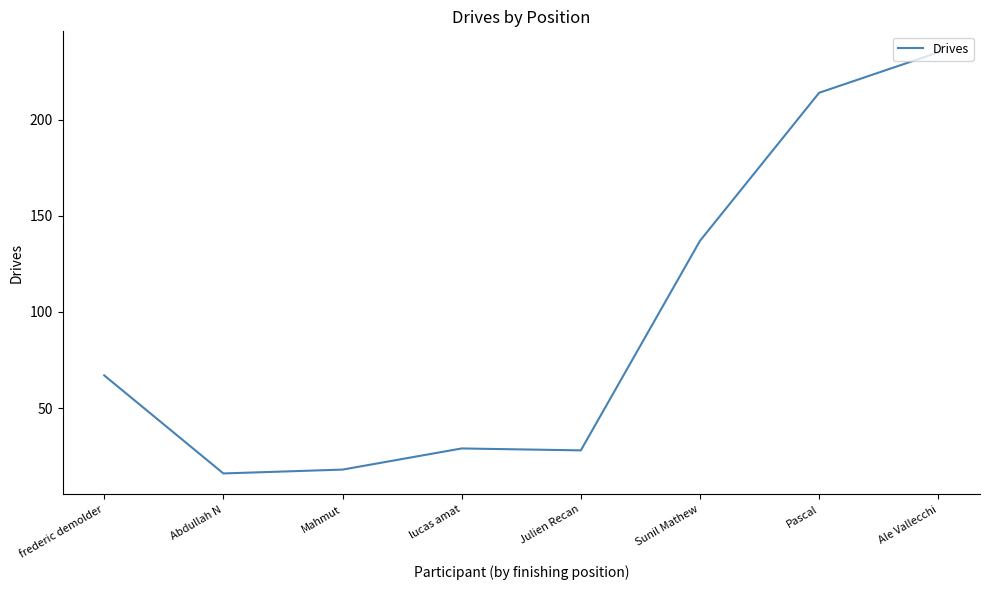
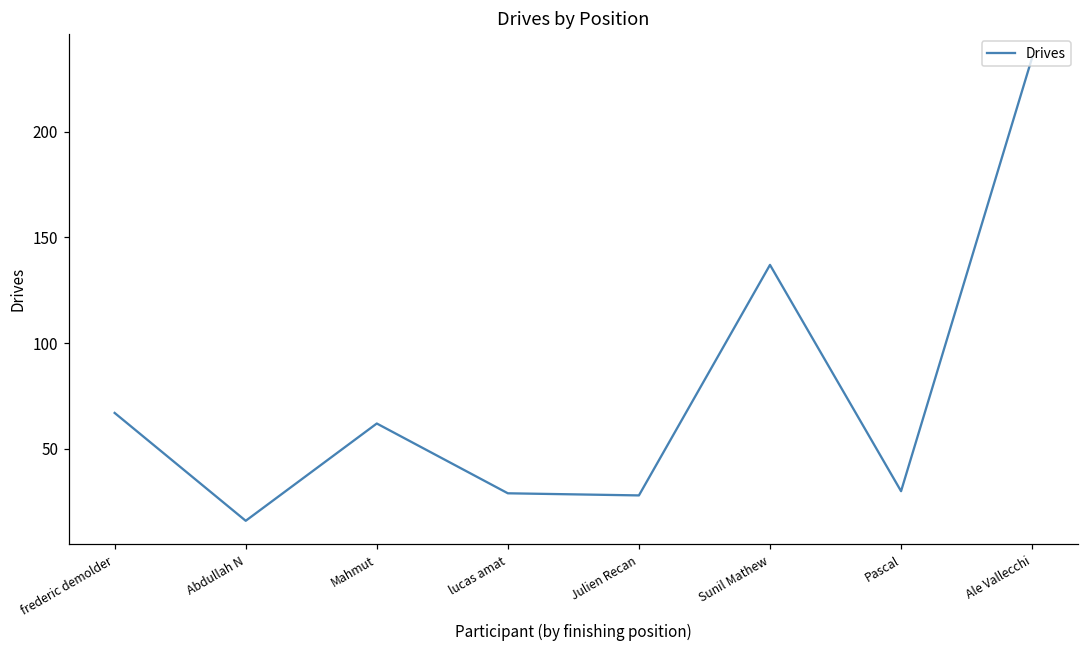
Mahmut: 18 -> 62
Pascal: 214 -> 30
